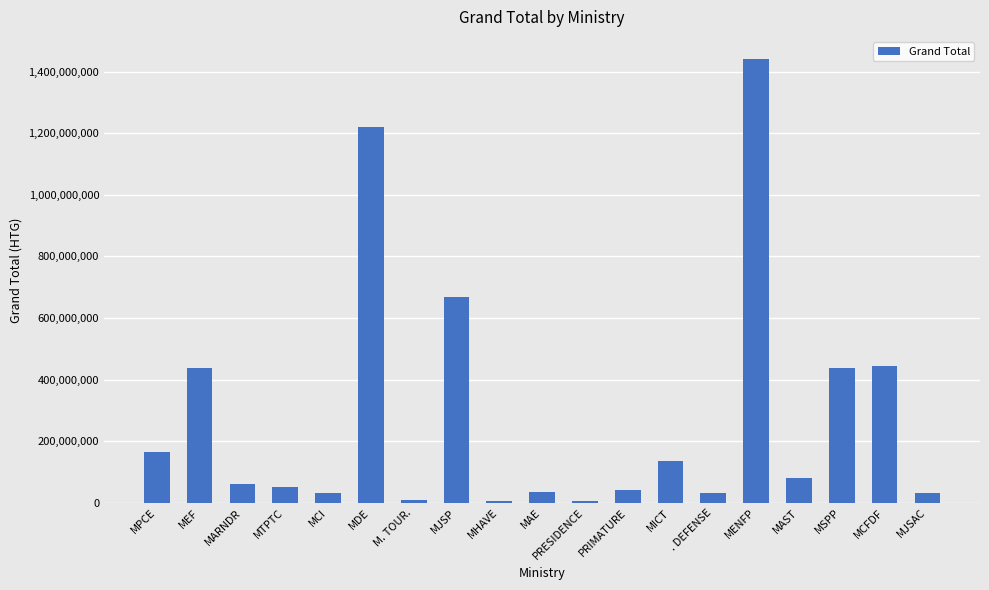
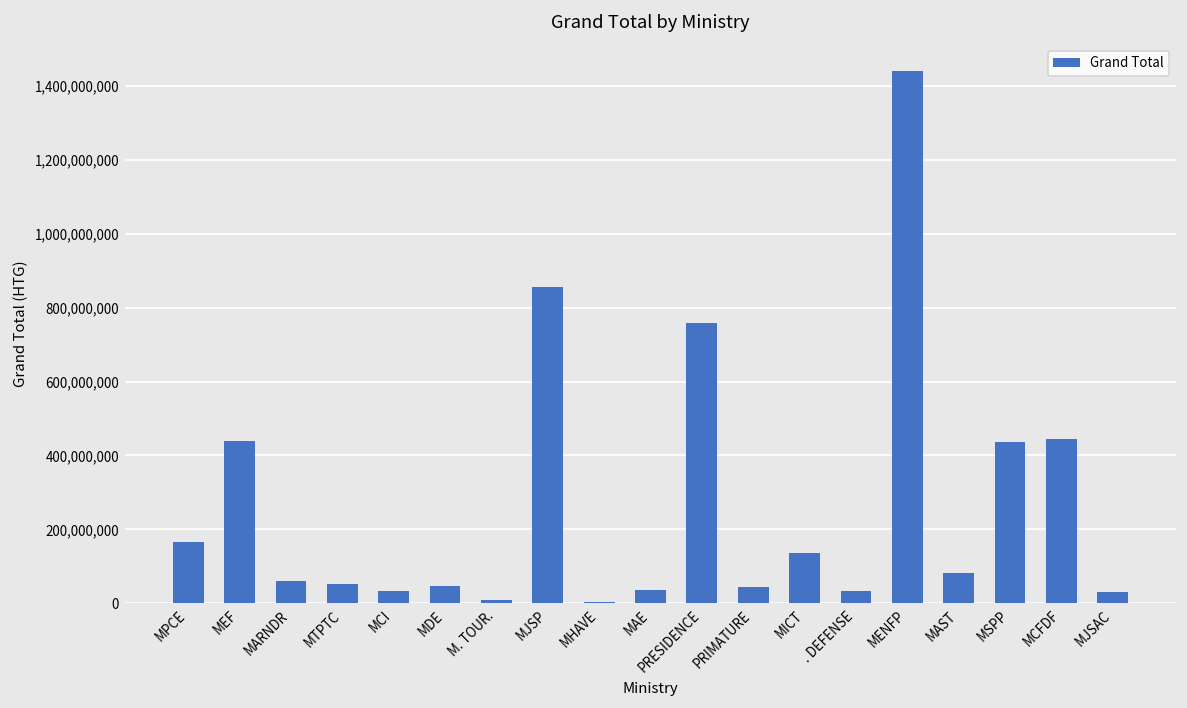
MDE: 1,220,000,000 -> 50,000,000
MJSP: 670,000,000 -> 860,000,000
PRESIDENCE: 10,000,000 -> 760,000,000
